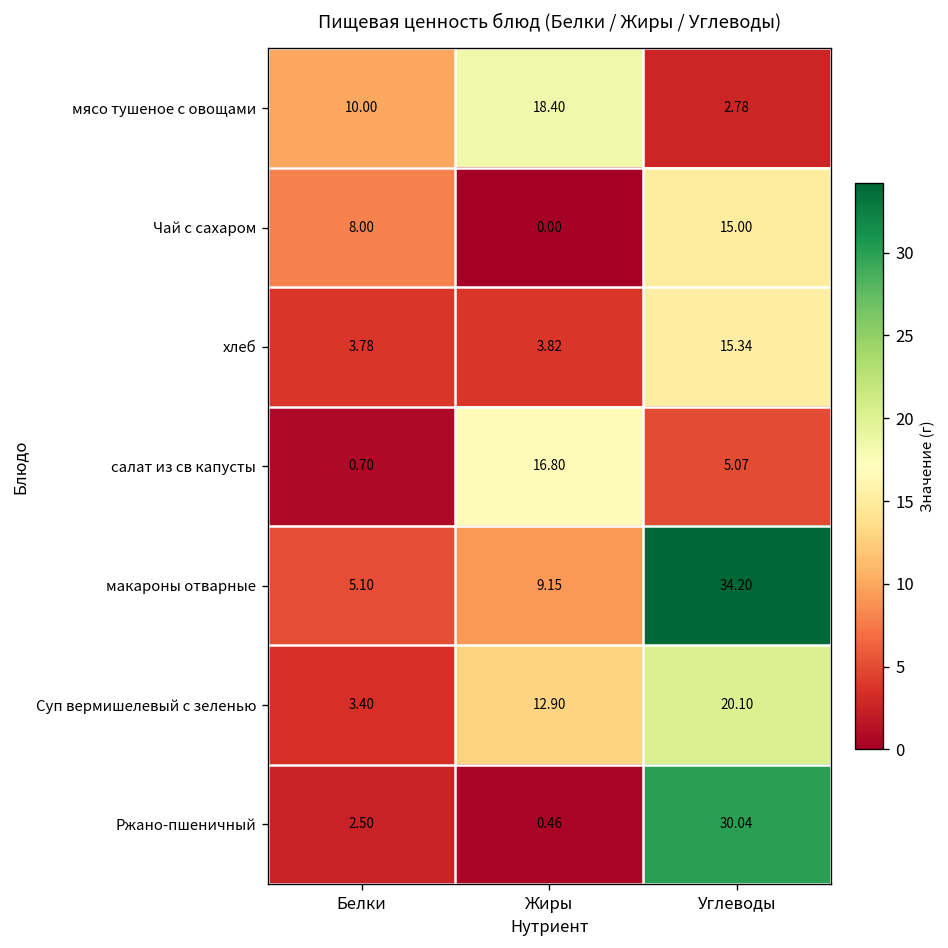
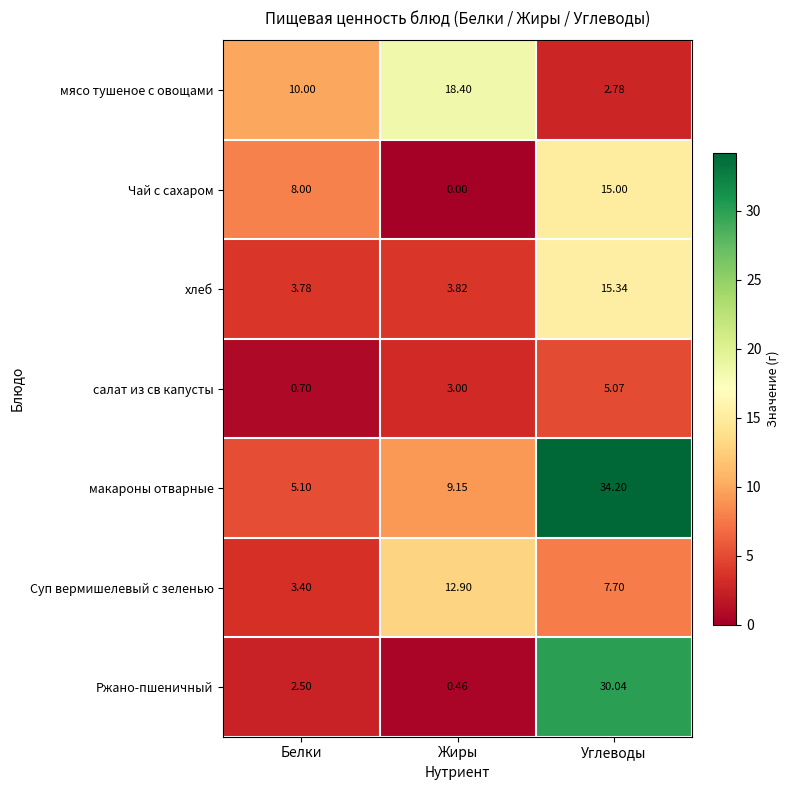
салат из св капусты, Жиры: 16.80 -> 3.00
Суп вермишелевый с зеленью, Углеводы: 20.10 -> 7.70
